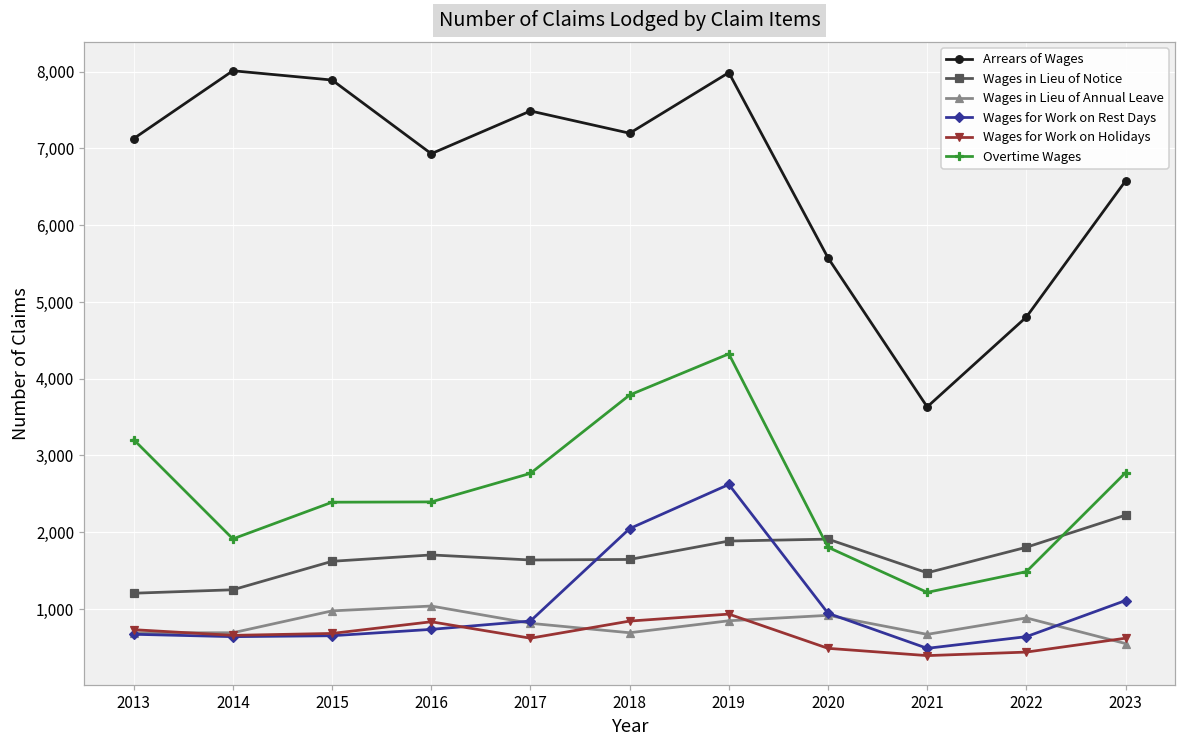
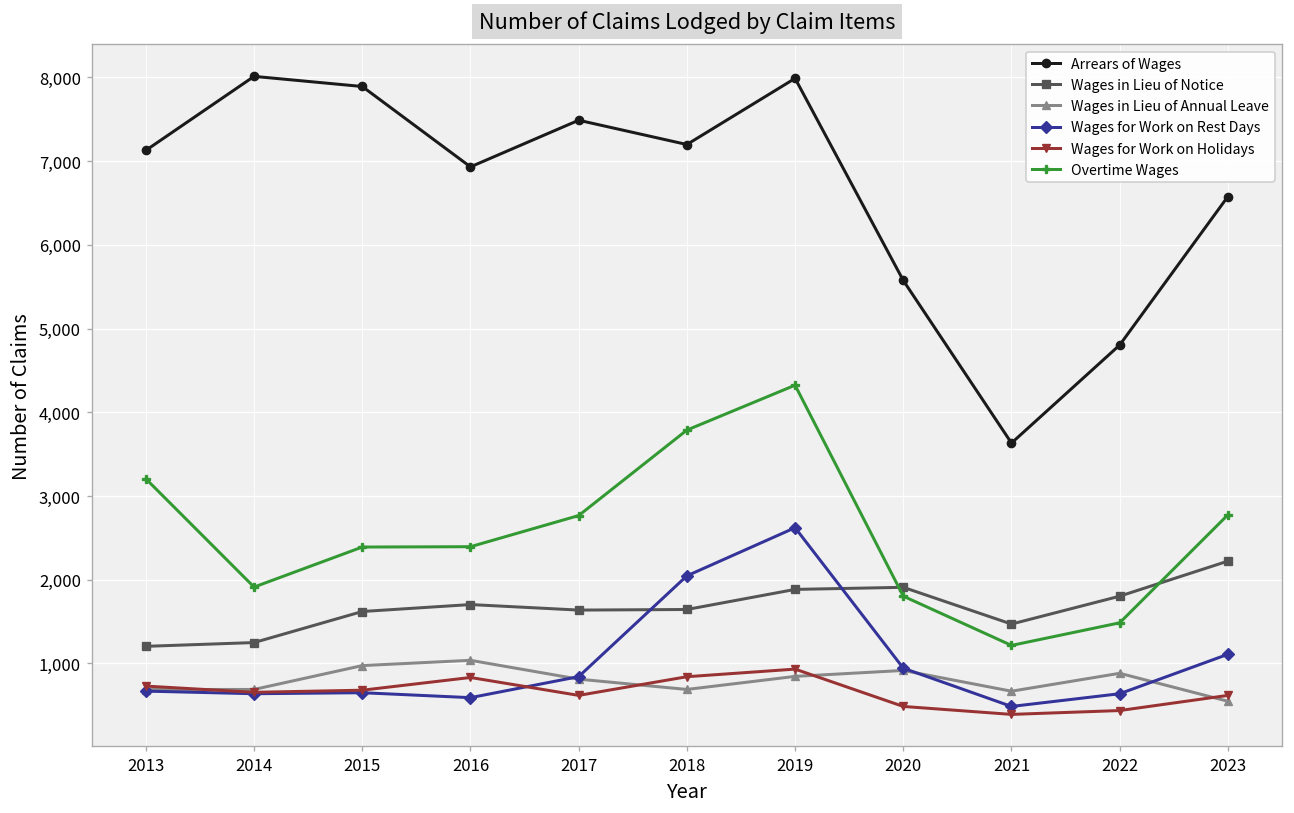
Wages for Work on Rest Days, 2016: 700 -> 600
